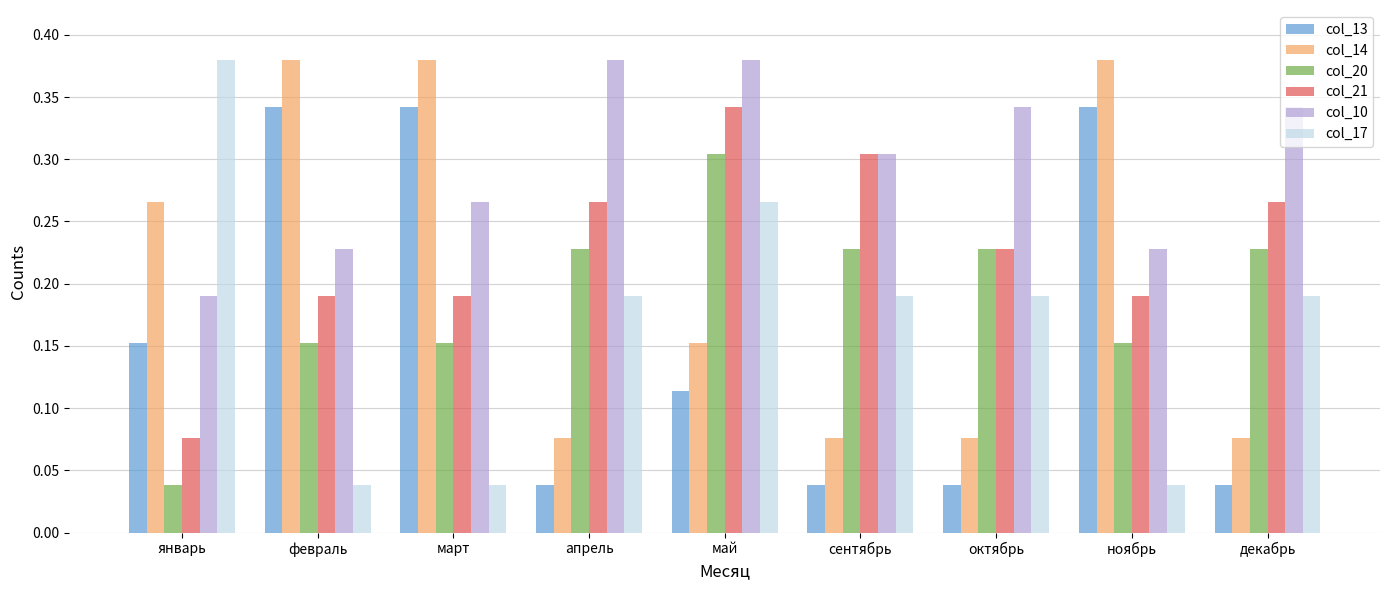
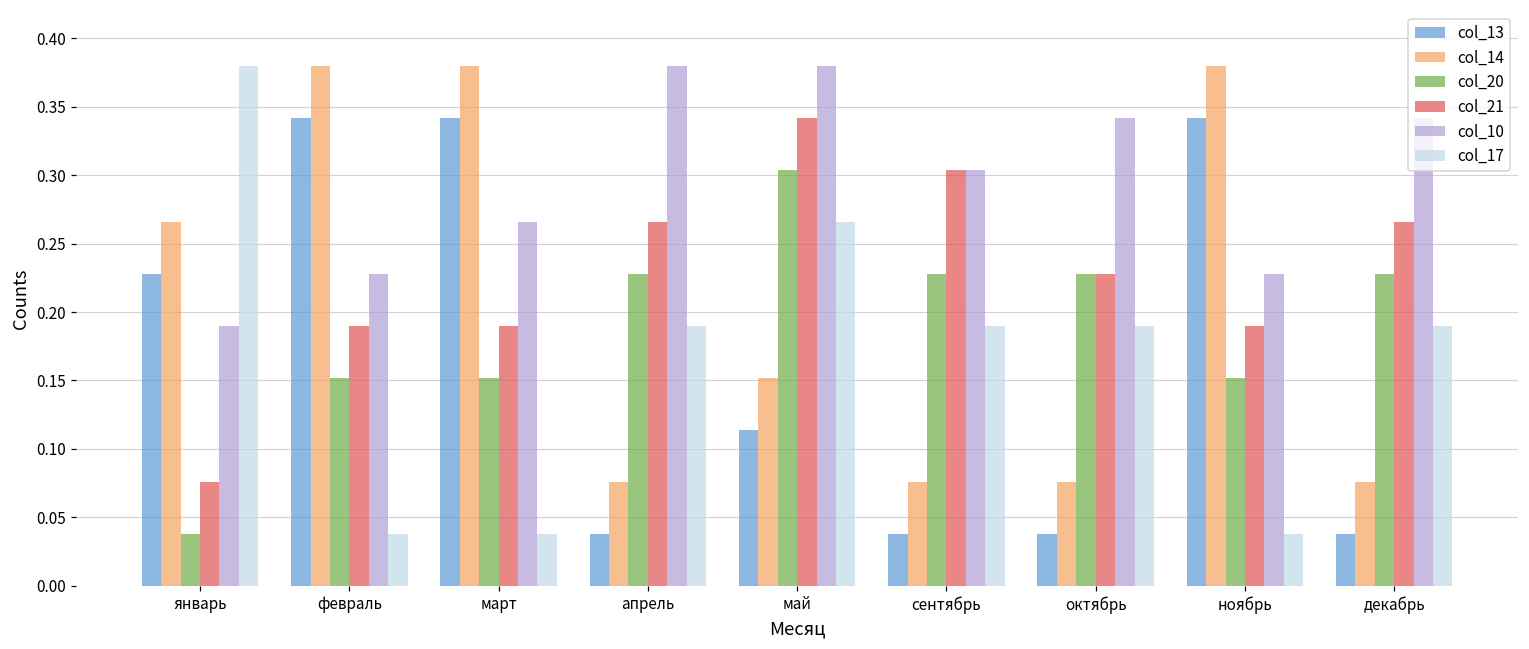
col_13, январь: 0.152 -> 0.228
